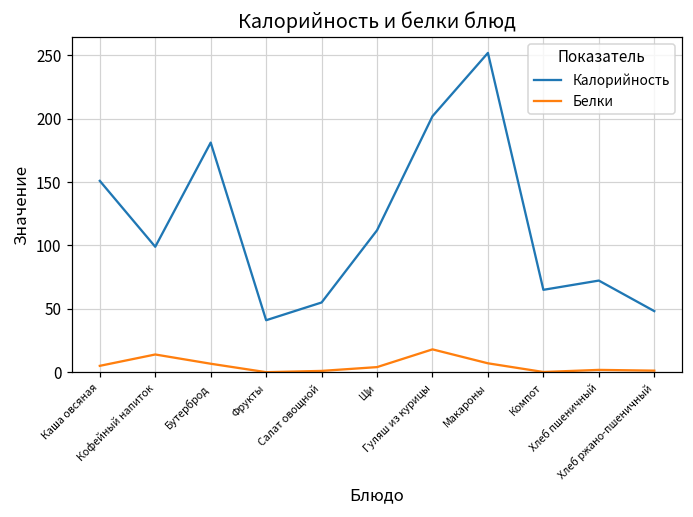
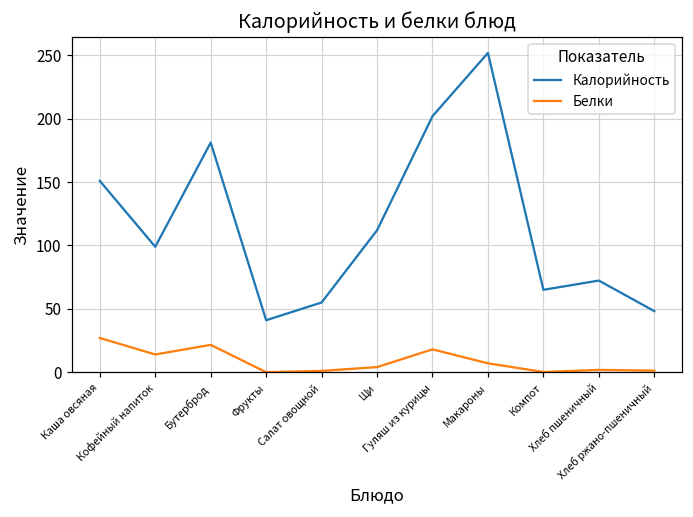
Белки, Каша овсяная: 5 -> 27
Белки, Бутерброд: 7 -> 22
